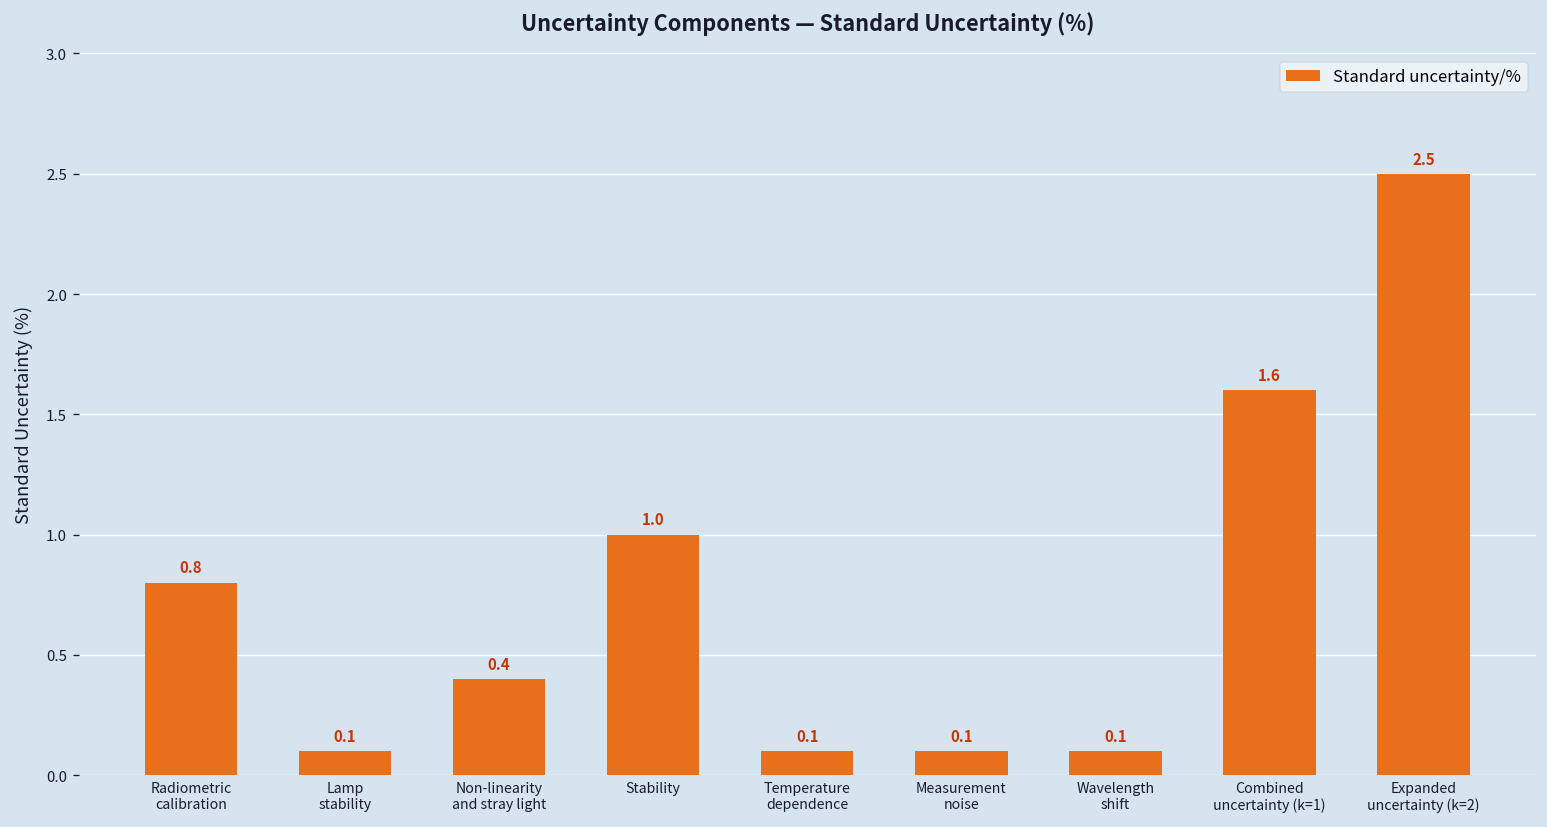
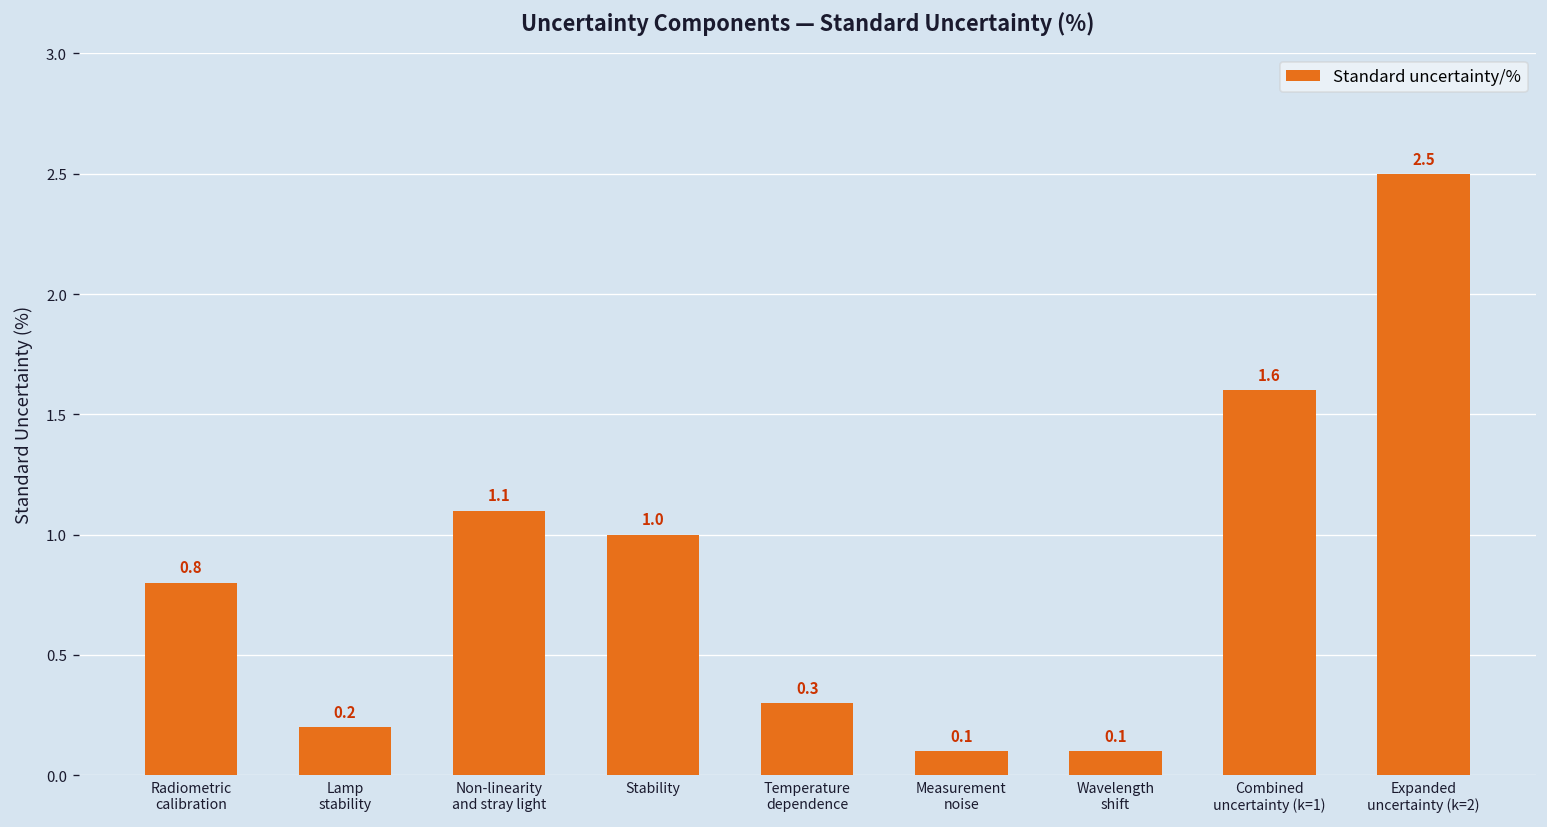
Lamp stability: 0.1 -> 0.2
Non-linearity and stray light: 0.4 -> 1.1
Temperature dependence: 0.1 -> 0.3
